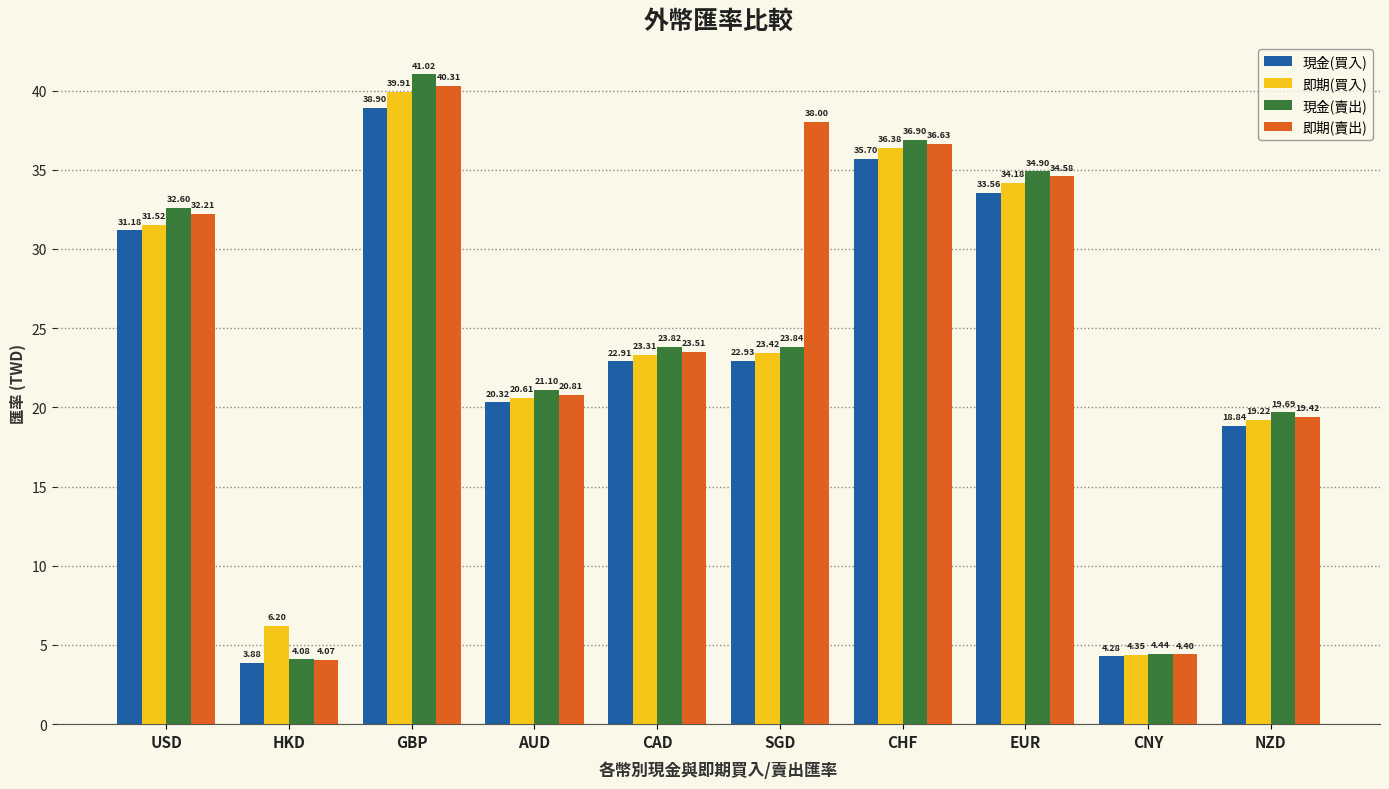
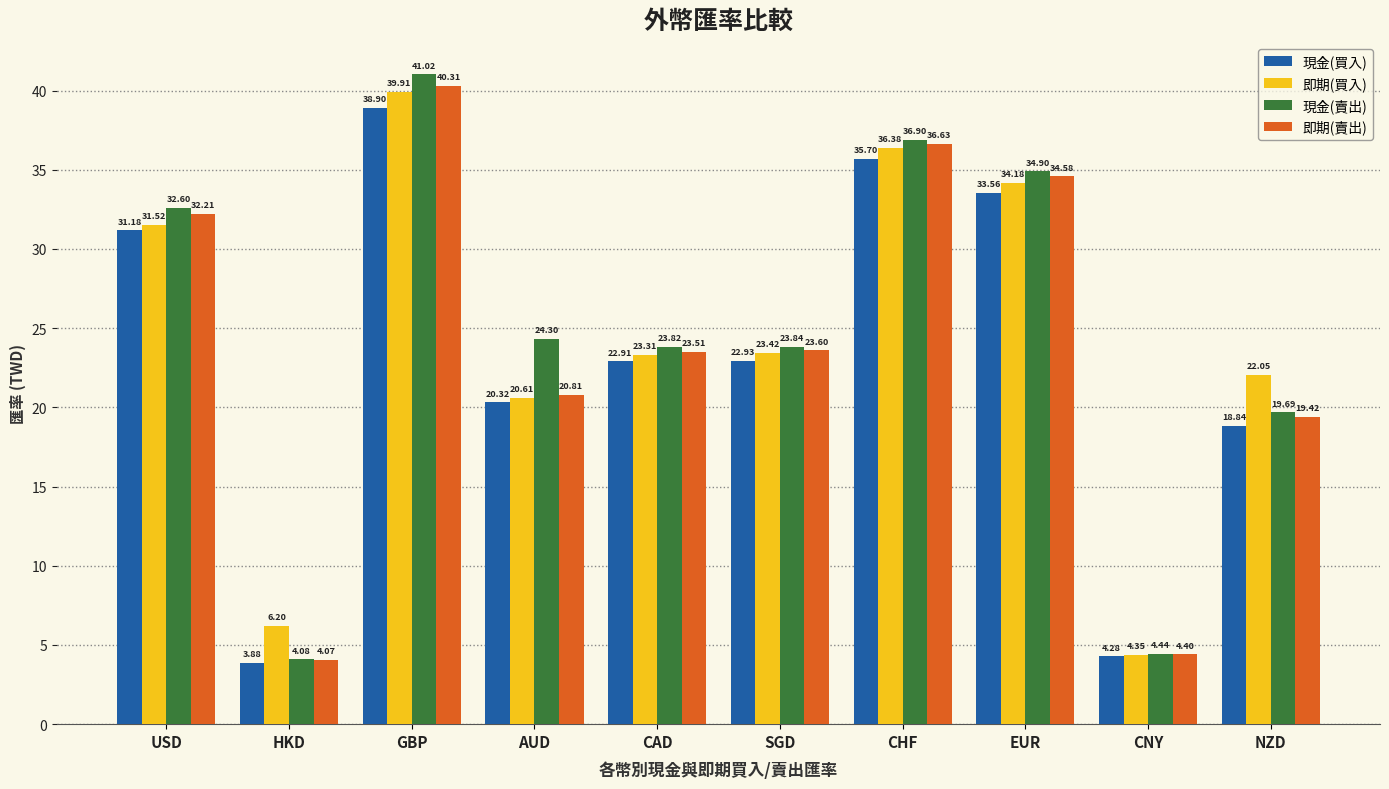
現金(賣出), AUD: 21.10 -> 24.30
即期(賣出), SGD: 38.00 -> 23.60
即期(買入), NZD: 19.22 -> 22.05
